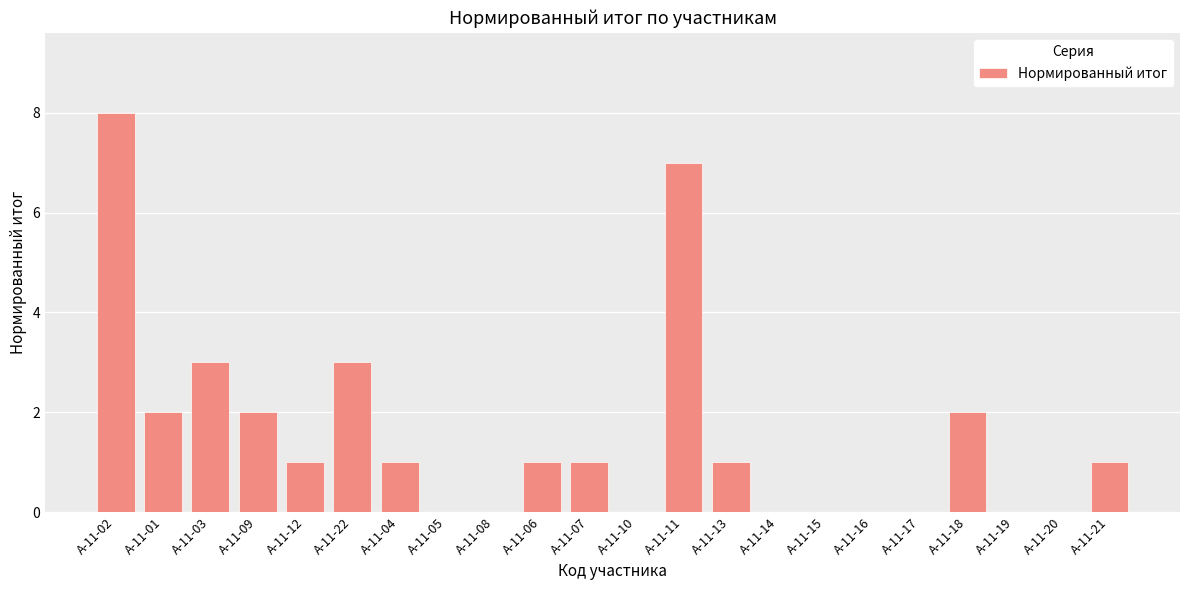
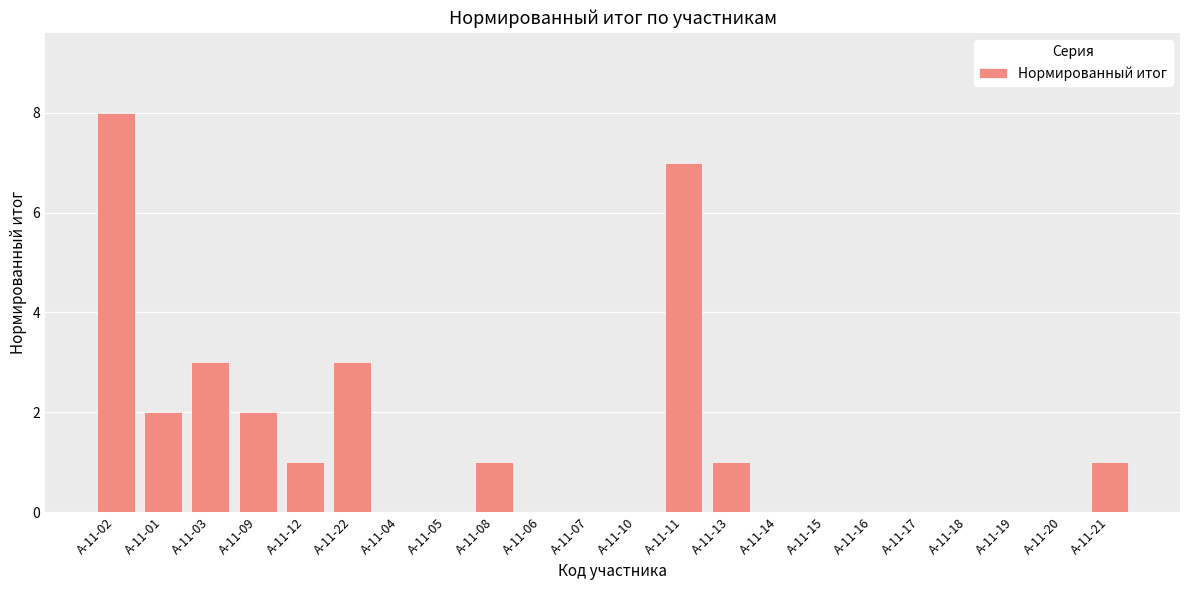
А-11-04: 1 -> 0
А-11-08: 0 -> 1
А-11-06: 1 -> 0
А-11-07: 1 -> 0
А-11-18: 2 -> 0
